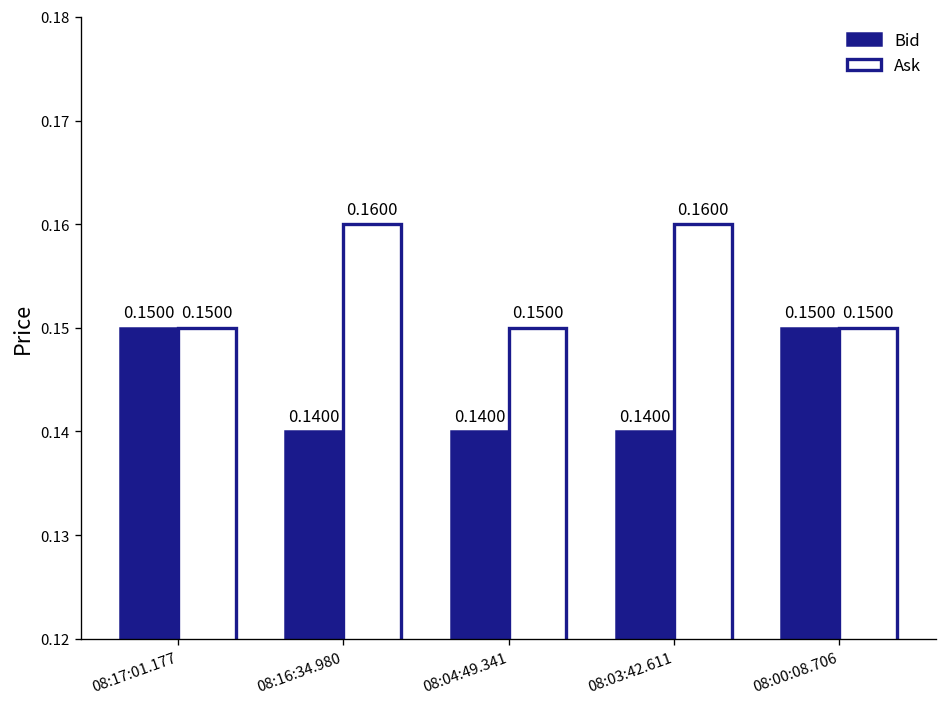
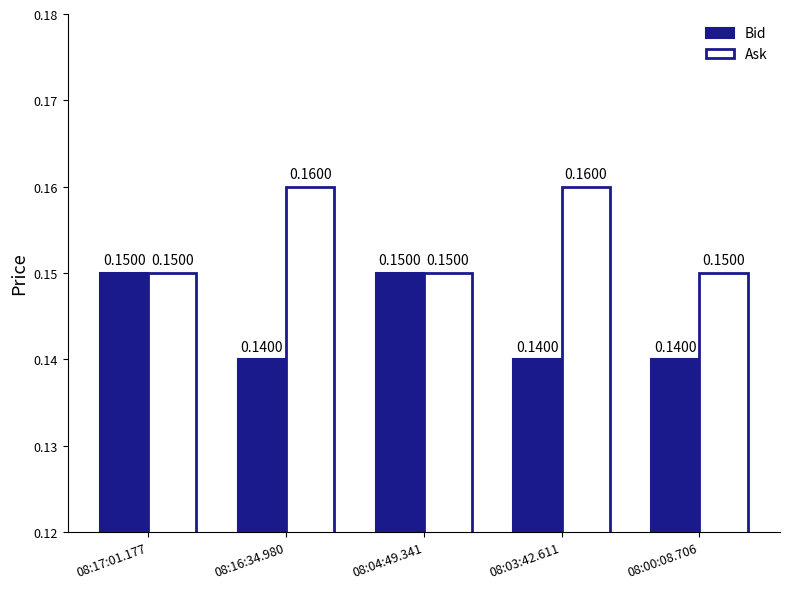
Bid, 08:04:49.341: 0.1400 -> 0.1500
Bid, 08:00:08.706: 0.1500 -> 0.1400
